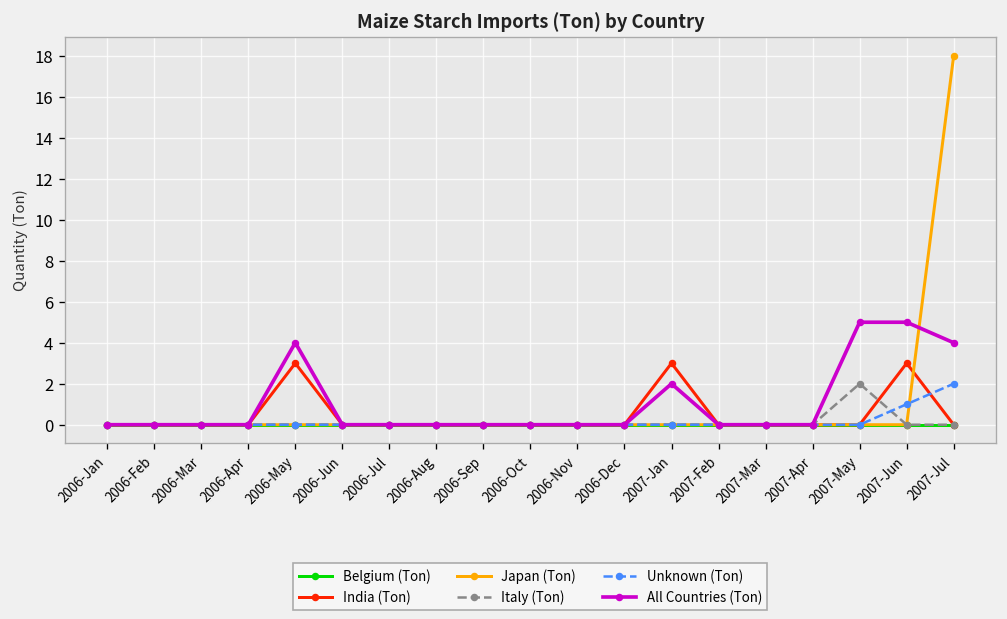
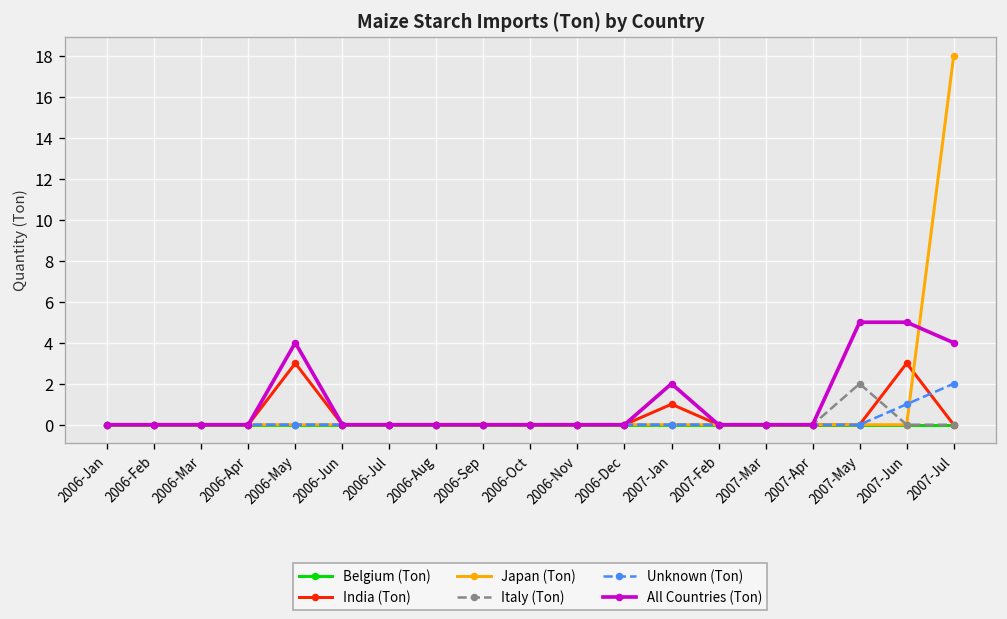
India (Ton), 2007-Jan: 3 -> 1
